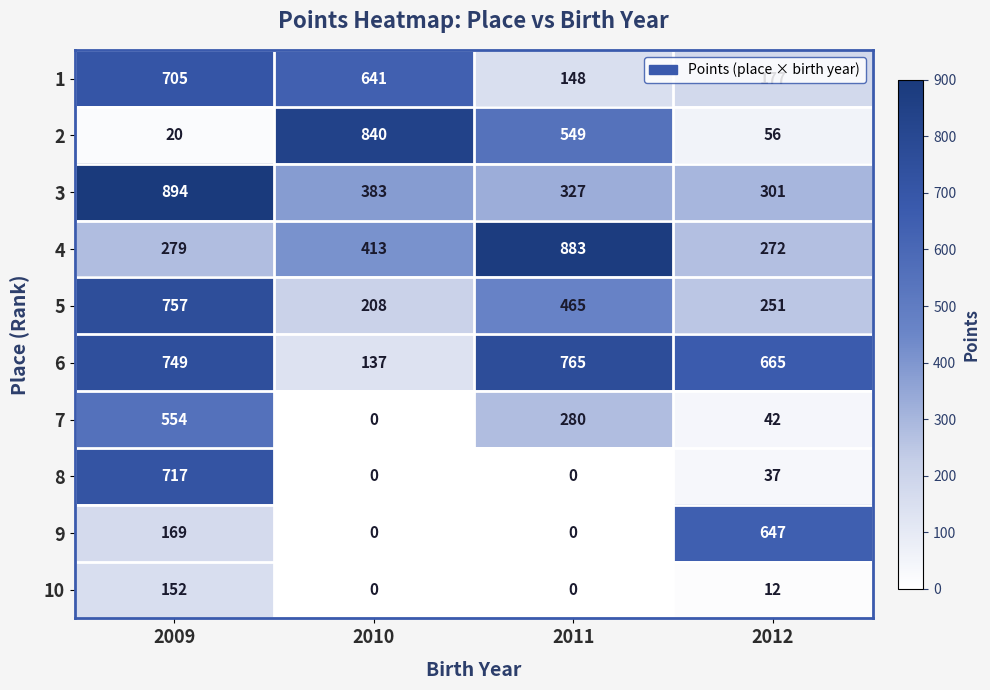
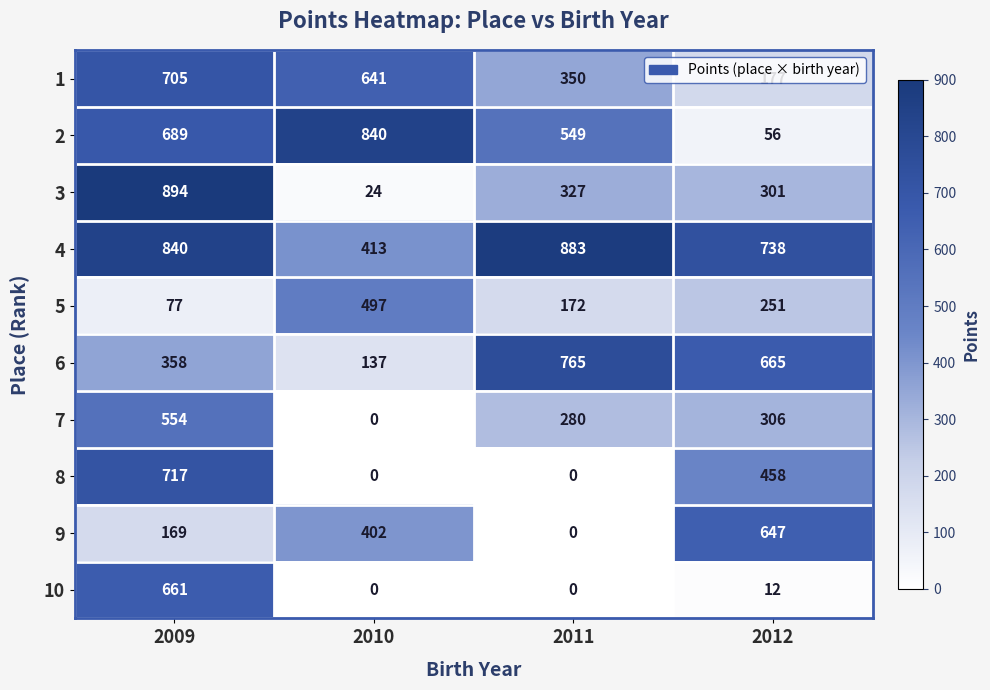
1, 2011: 148 -> 350
2, 2009: 20 -> 689
3, 2010: 383 -> 24
4, 2009: 279 -> 840
4, 2012: 272 -> 738
5, 2009: 757 -> 77
5, 2010: 208 -> 497
5, 2011: 465 -> 172
6, 2009: 749 -> 358
7, 2012: 42 -> 306
8, 2012: 37 -> 458
9, 2010: 0 -> 402
10, 2009: 152 -> 661
